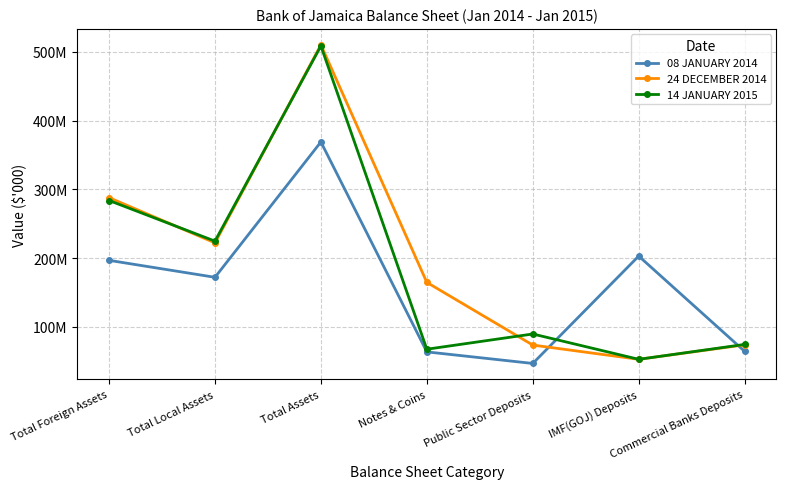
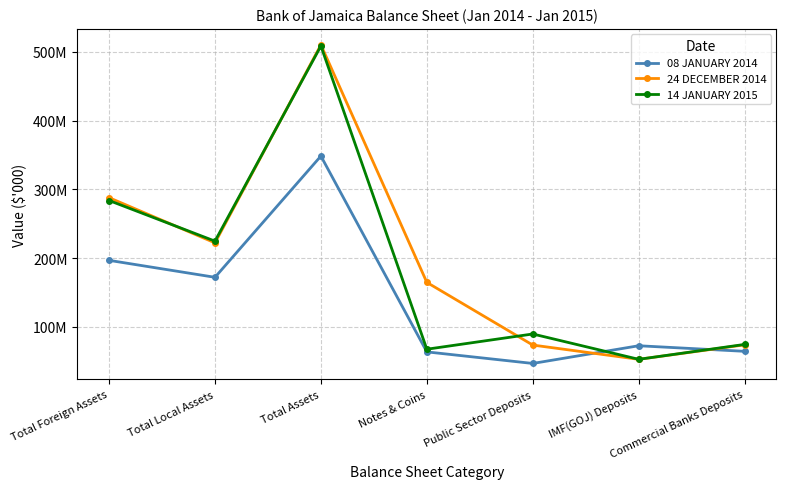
08 JANUARY 2014, Total Assets: 370000000 -> 350000000
08 JANUARY 2014, IMF(GOJ) Deposits: 200000000 -> 70000000
